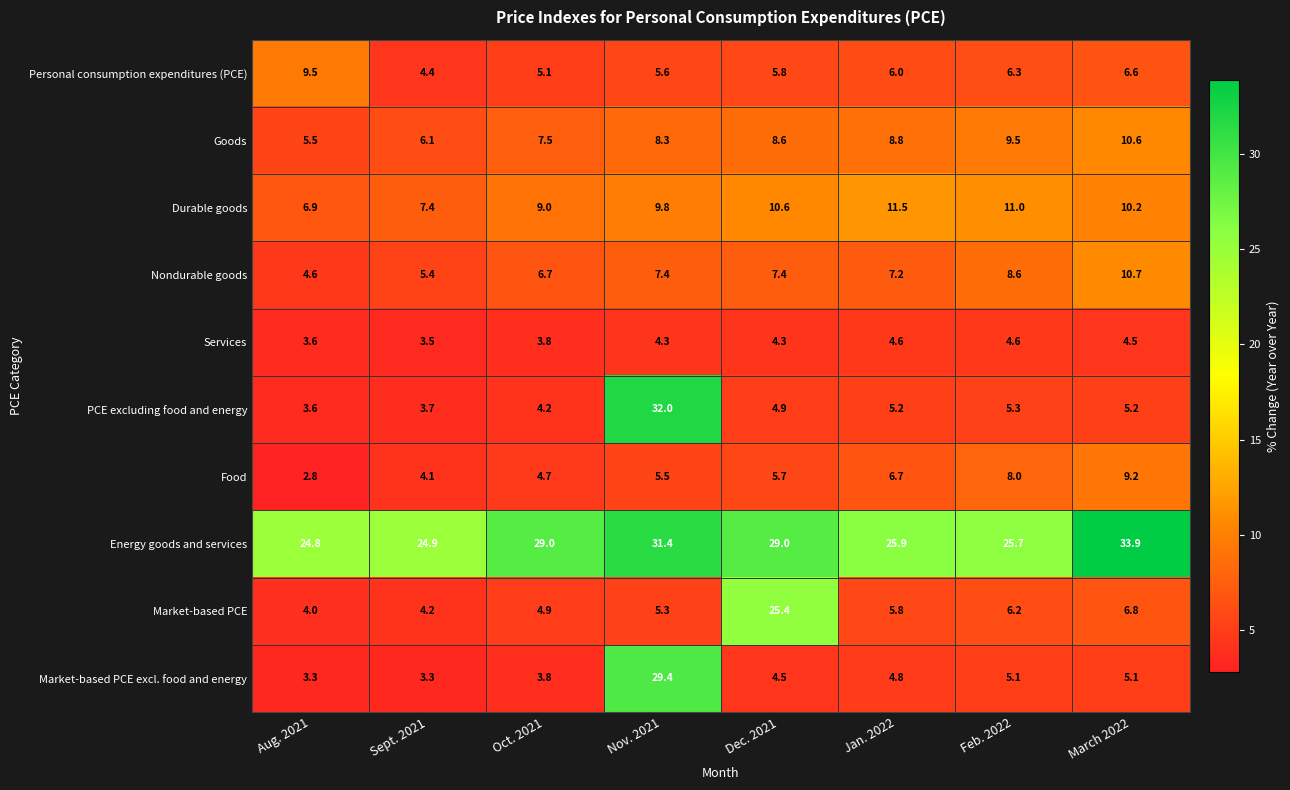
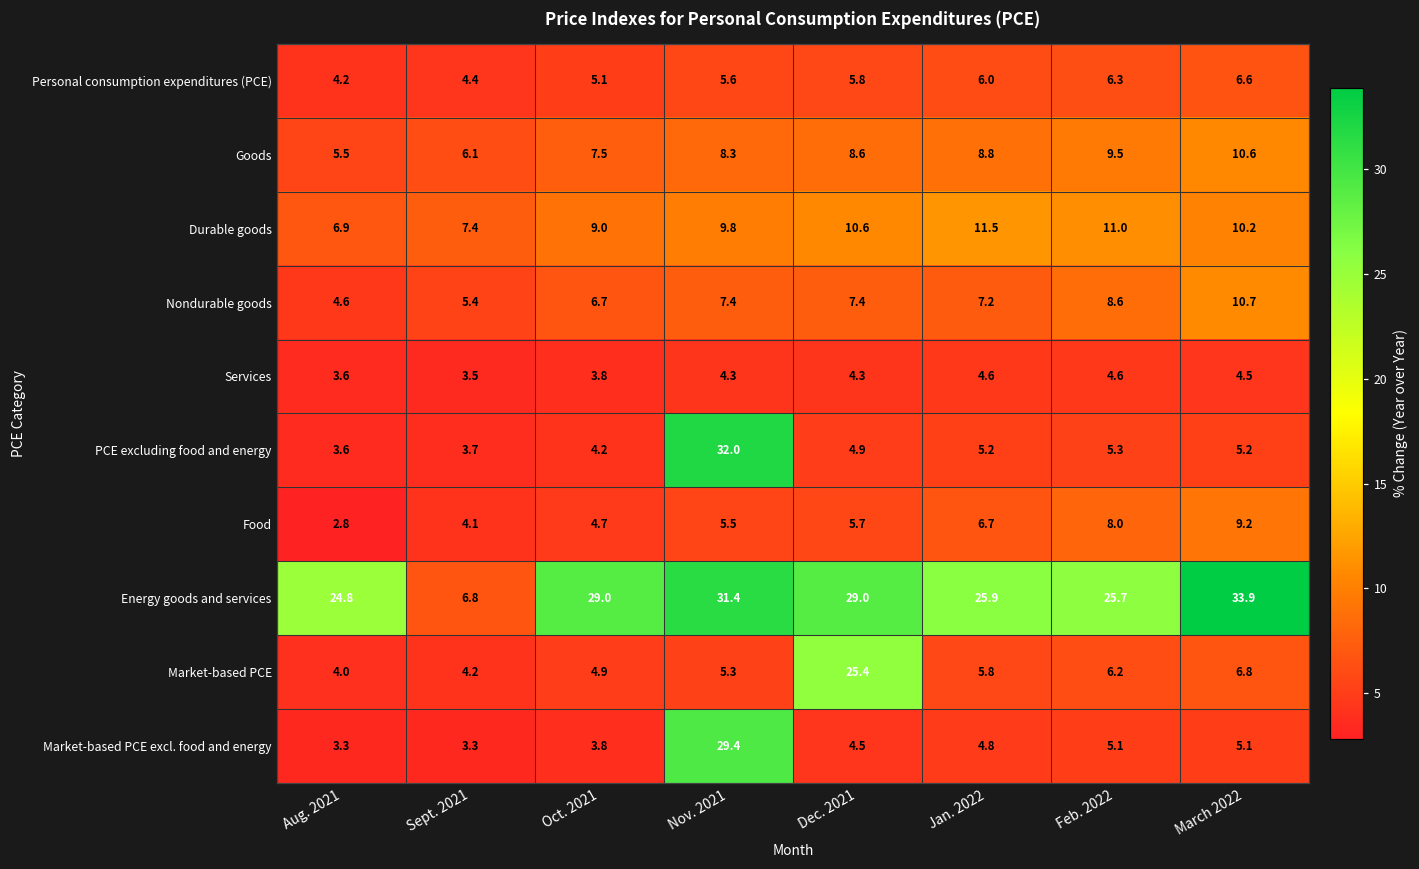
Personal consumption expenditures (PCE), Aug. 2021: 9.5 -> 4.2
Energy goods and services, Sept. 2021: 24.9 -> 6.8
